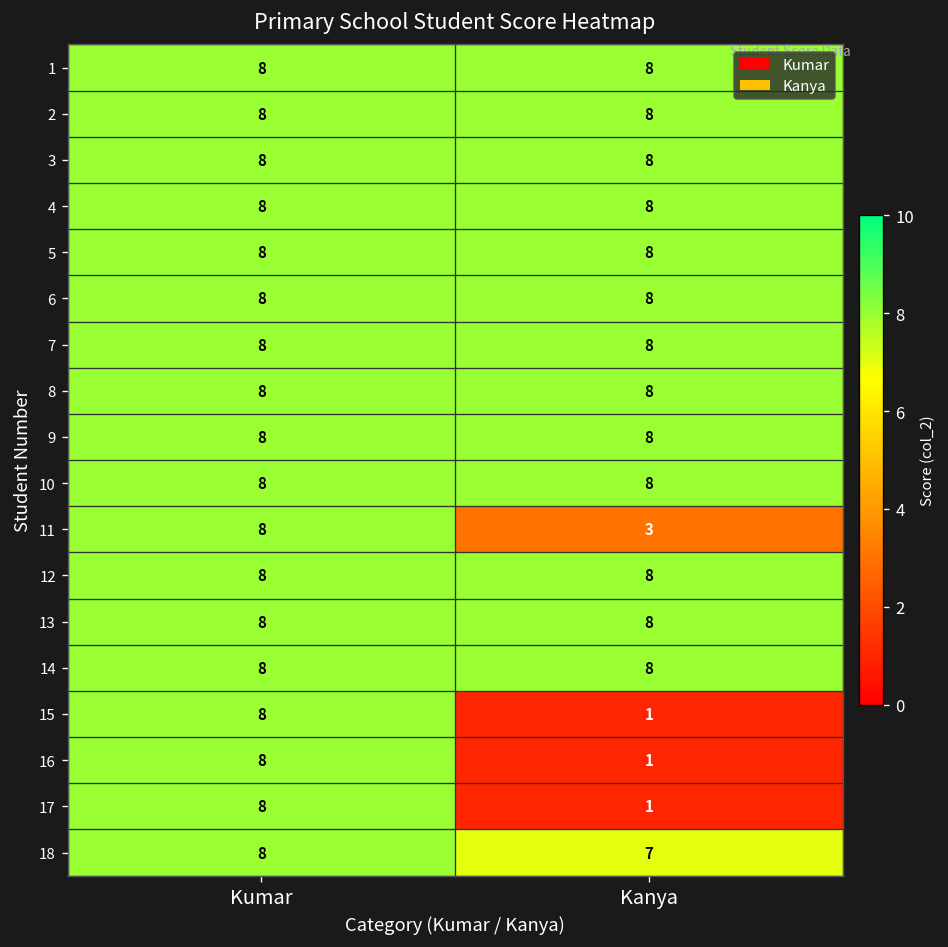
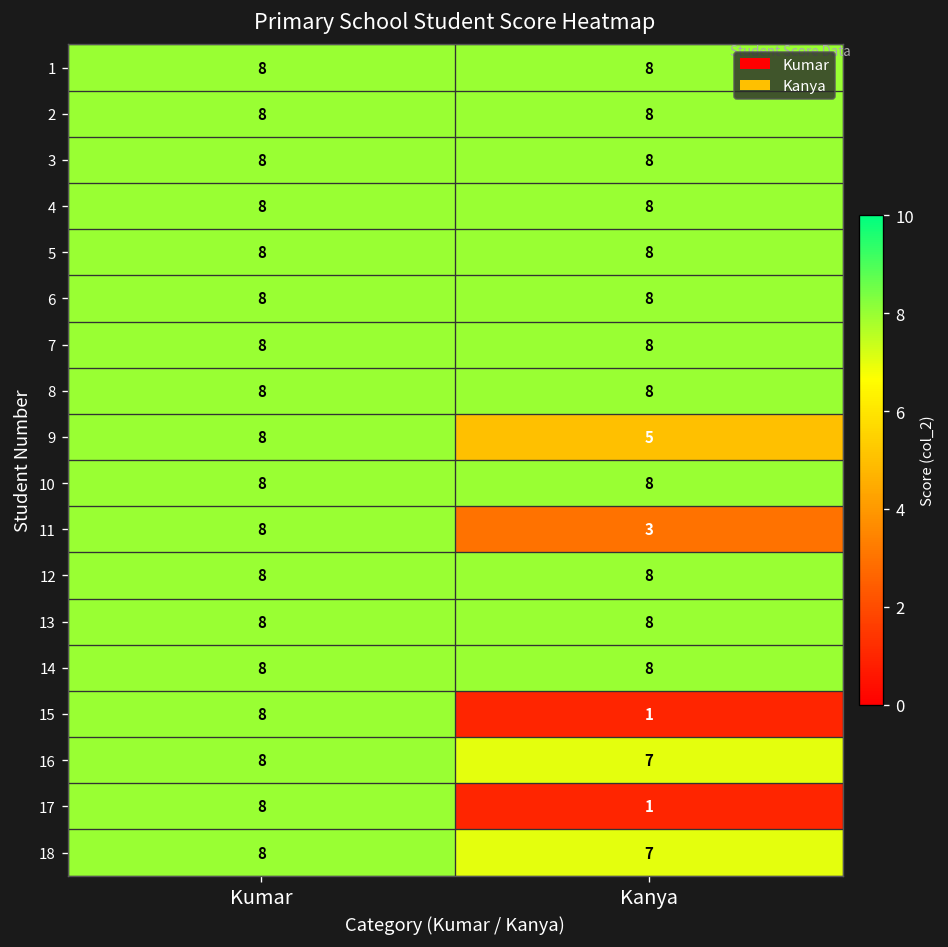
9, Kanya: 8 -> 5
16, Kanya: 1 -> 7
